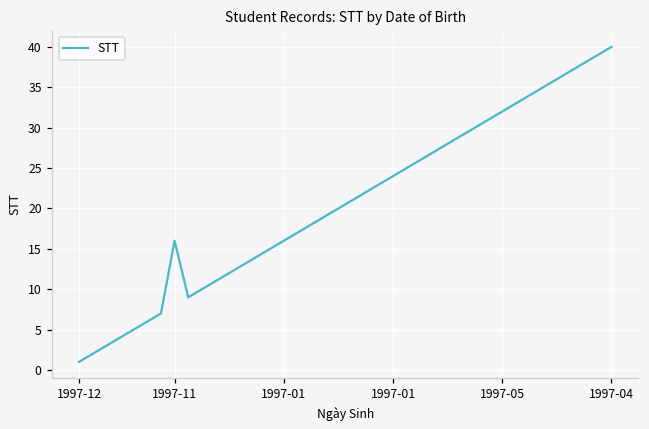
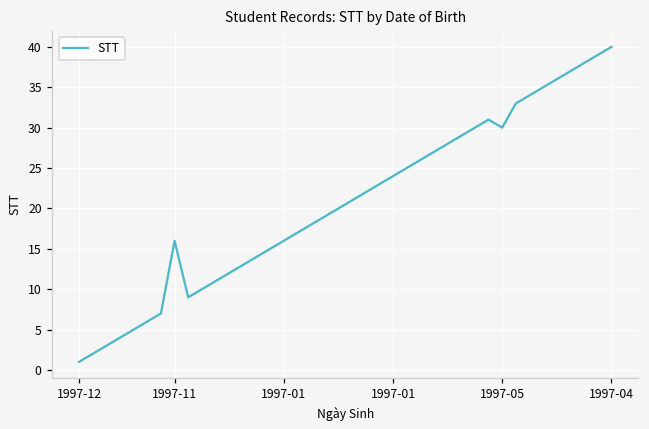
1997-05: 32 -> 30
